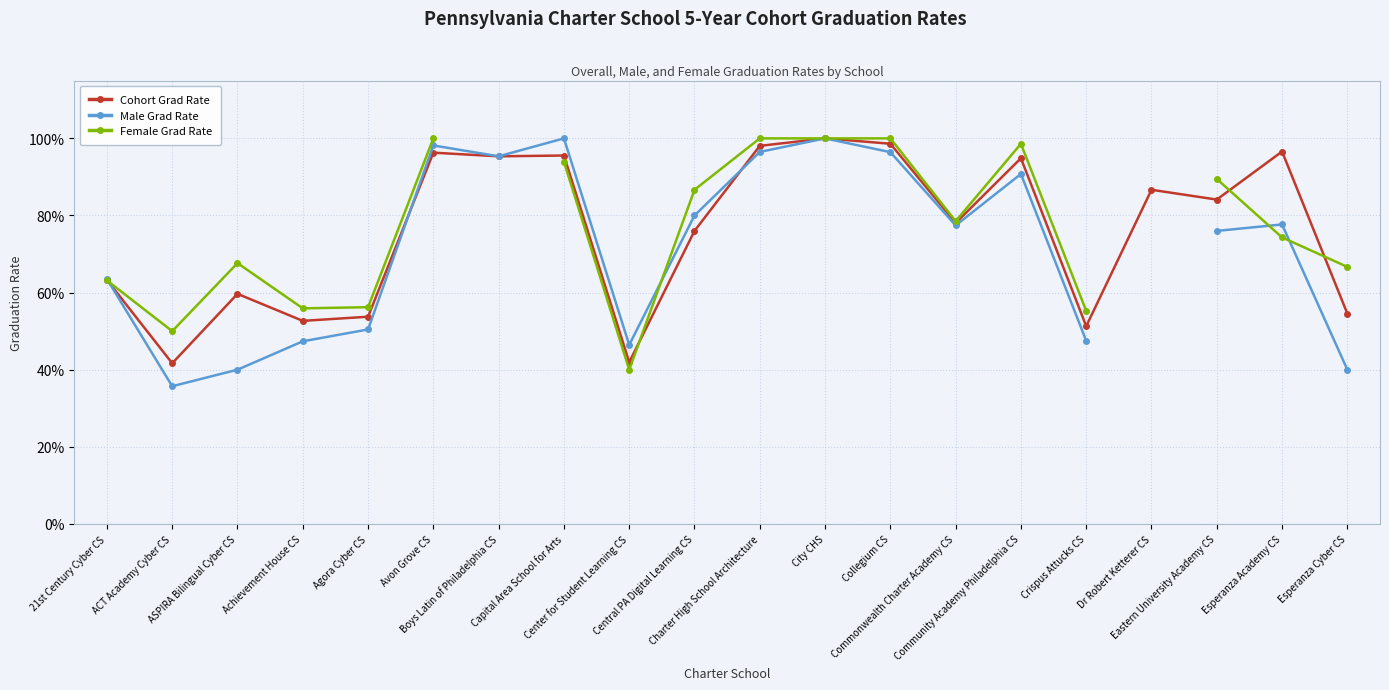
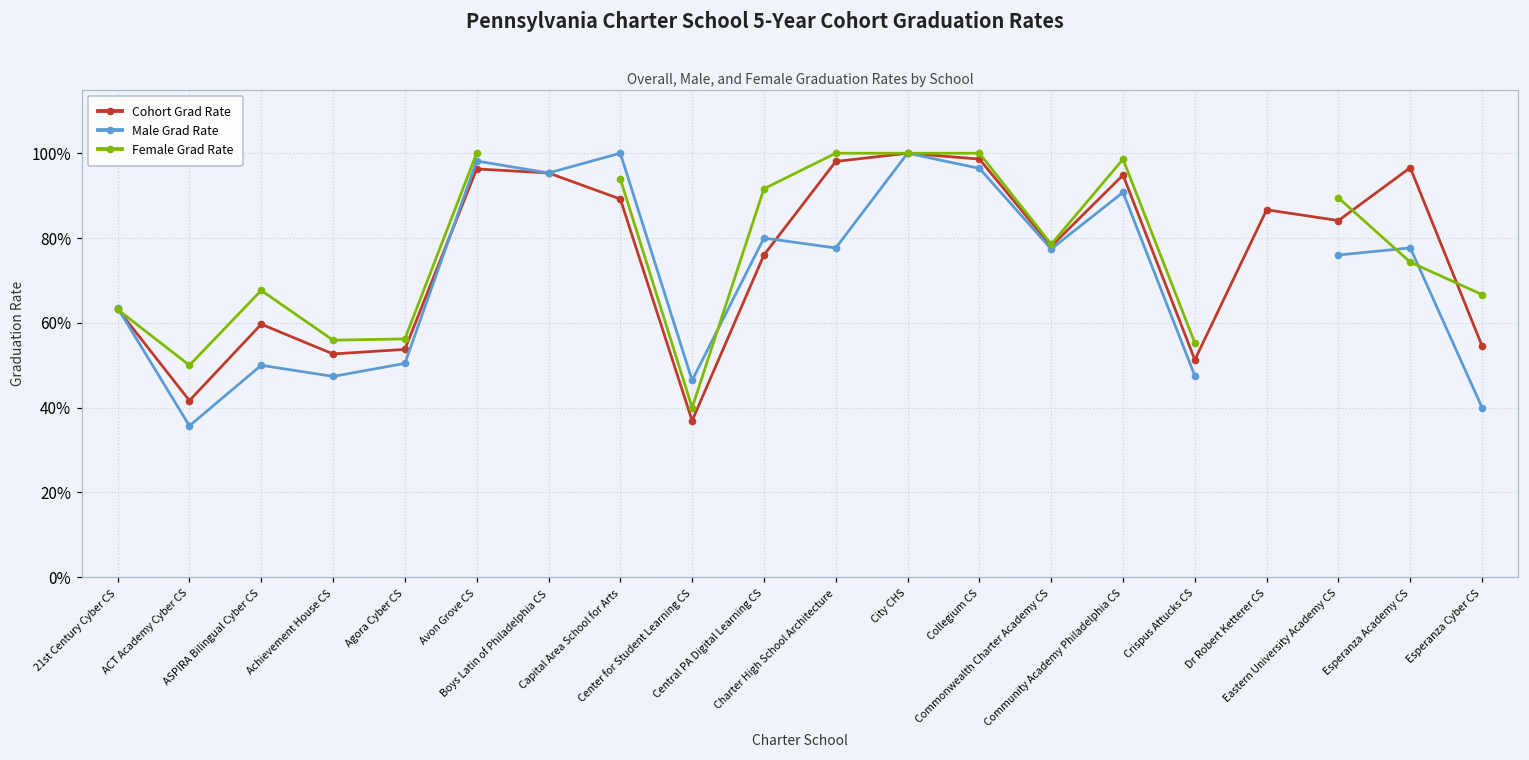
Male Grad Rate, ASPIRA Bilingual Cyber CS: 40% -> 50%
Cohort Grad Rate, Capital Area School for Arts: 96% -> 89%
Cohort Grad Rate, Center for Student Learning CS: 42% -> 37%
Female Grad Rate, Central PA Digital Learning CS: 87% -> 92%
Male Grad Rate, Charter High School Architecture: 96% -> 78%
